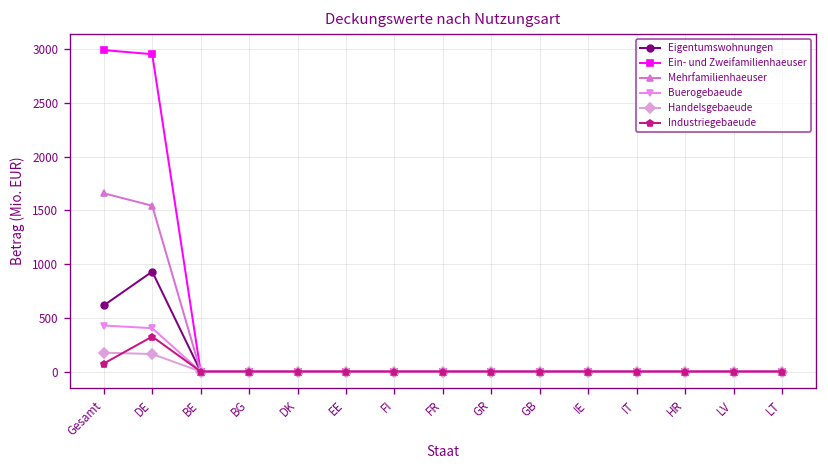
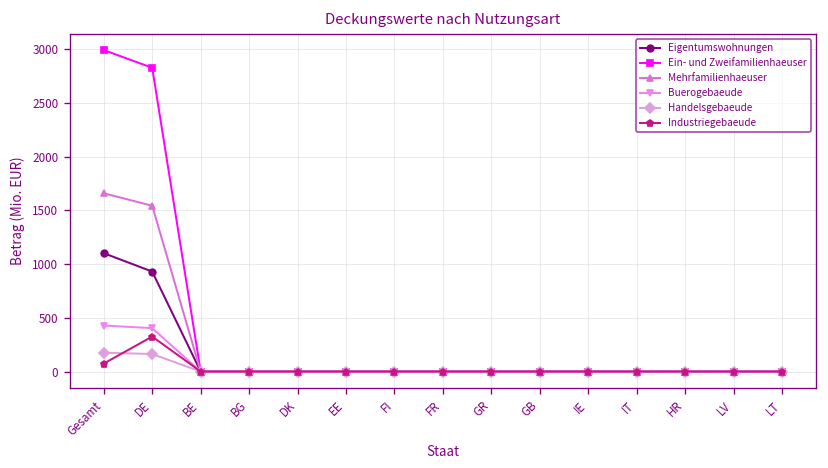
Eigentumswohnungen, Gesamt: 600 -> 1100
Ein- und Zweifamilienhaeuser, DE: 3000 -> 2800
